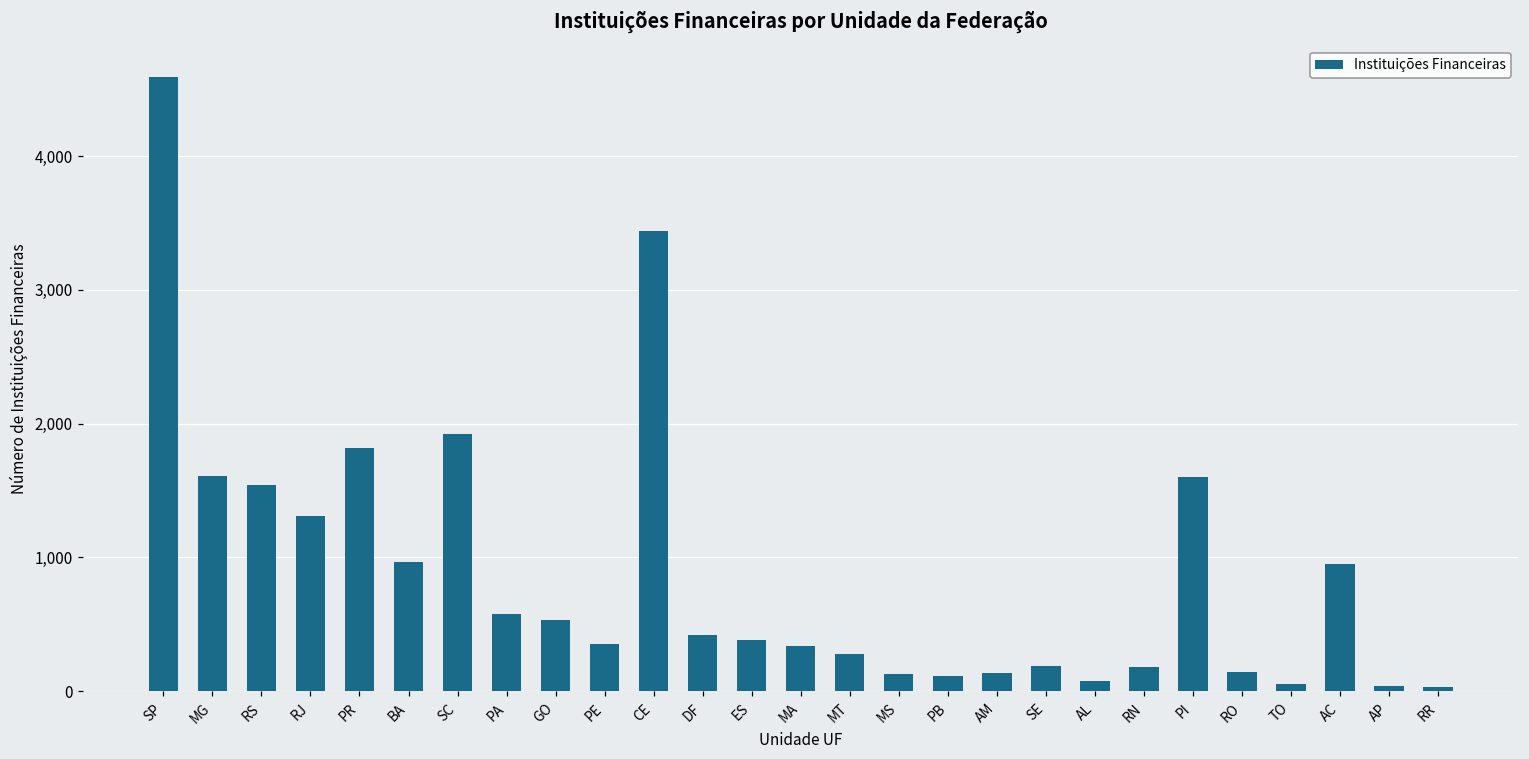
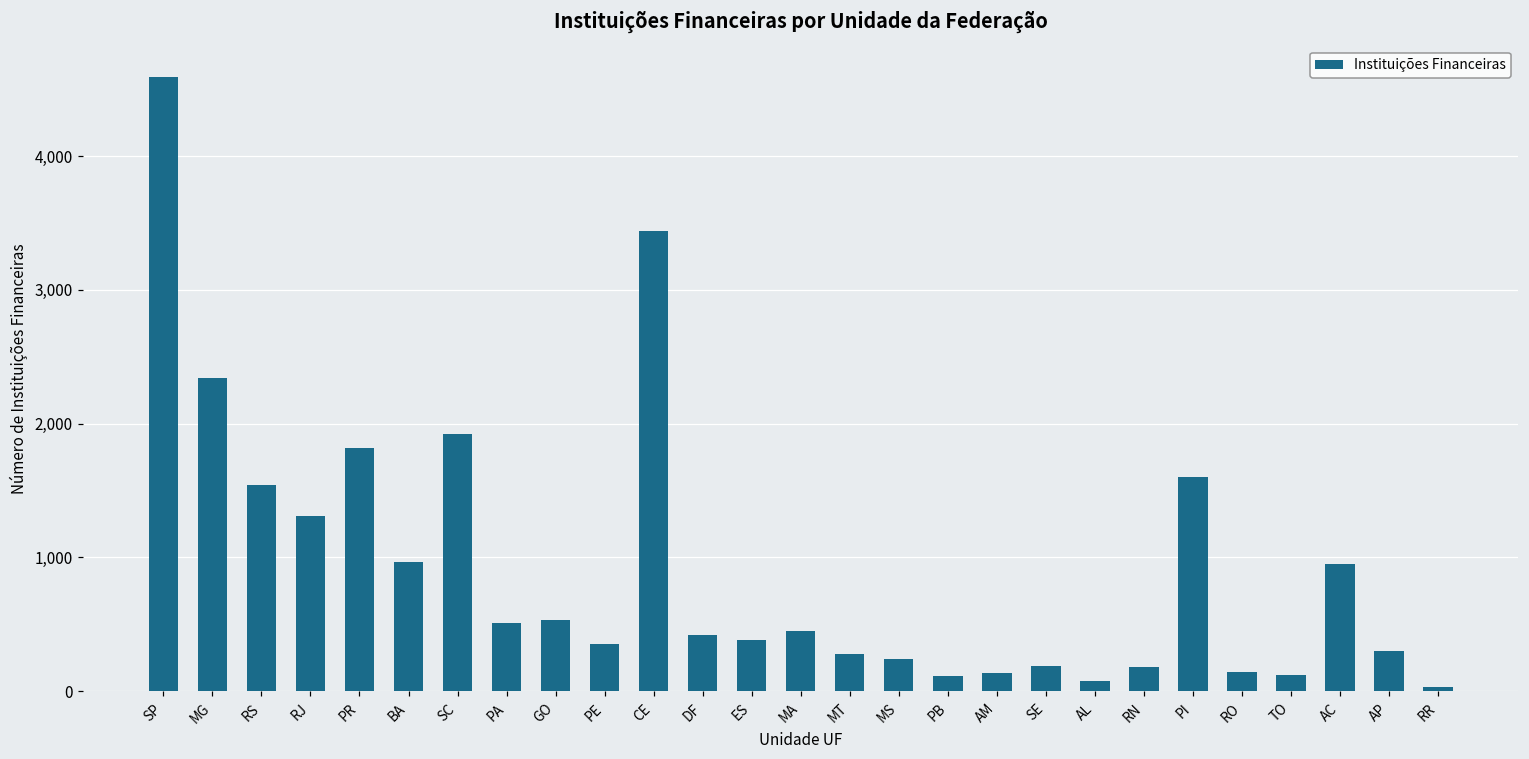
MG: 1,610 -> 2,340
PA: 570 -> 510
MA: 340 -> 450
MS: 130 -> 240
TO: 50 -> 120
AP: 40 -> 300
